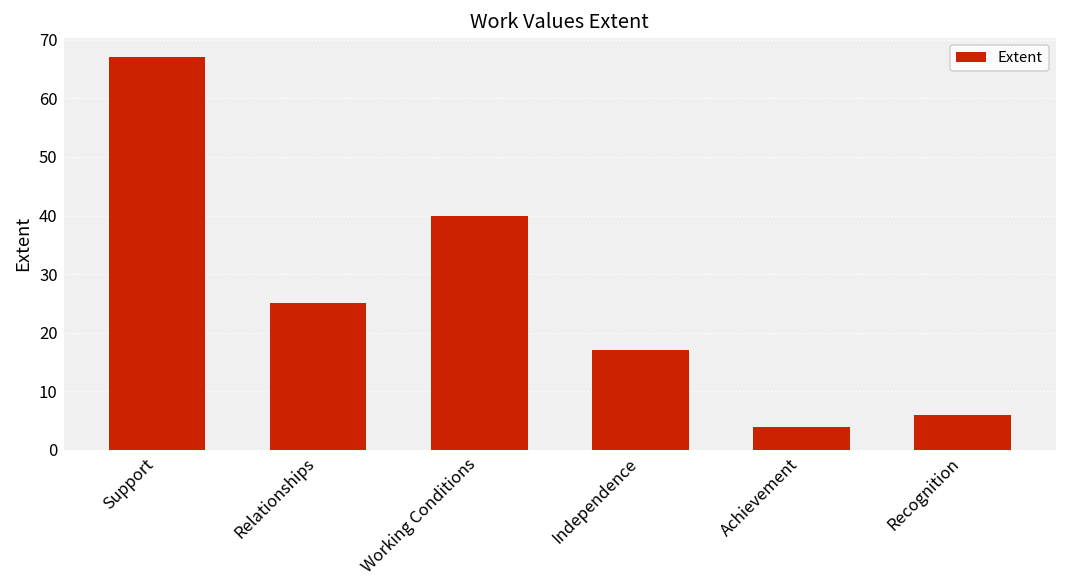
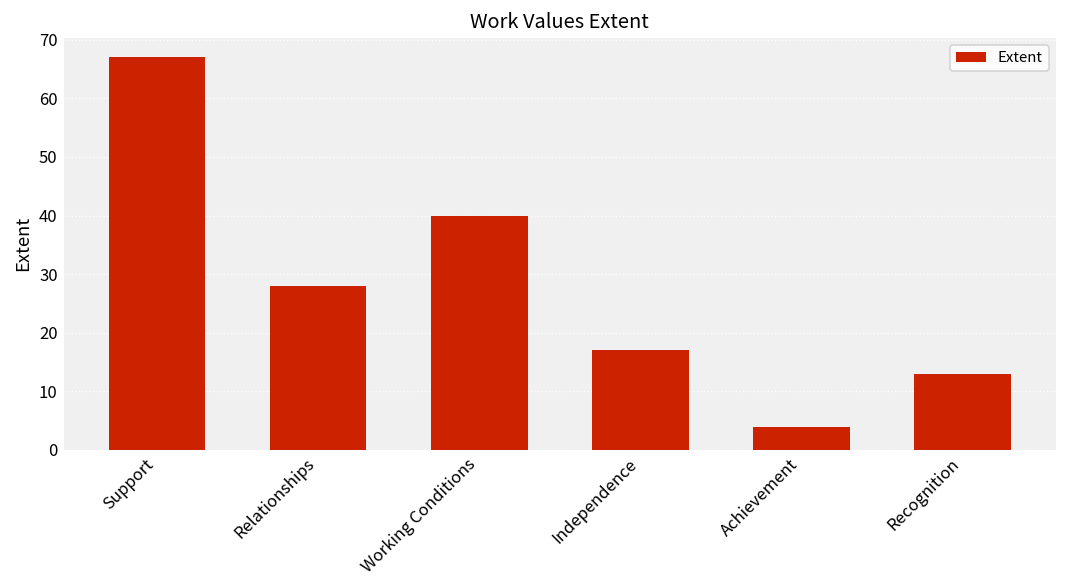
Relationships: 25 -> 28
Recognition: 6 -> 13
